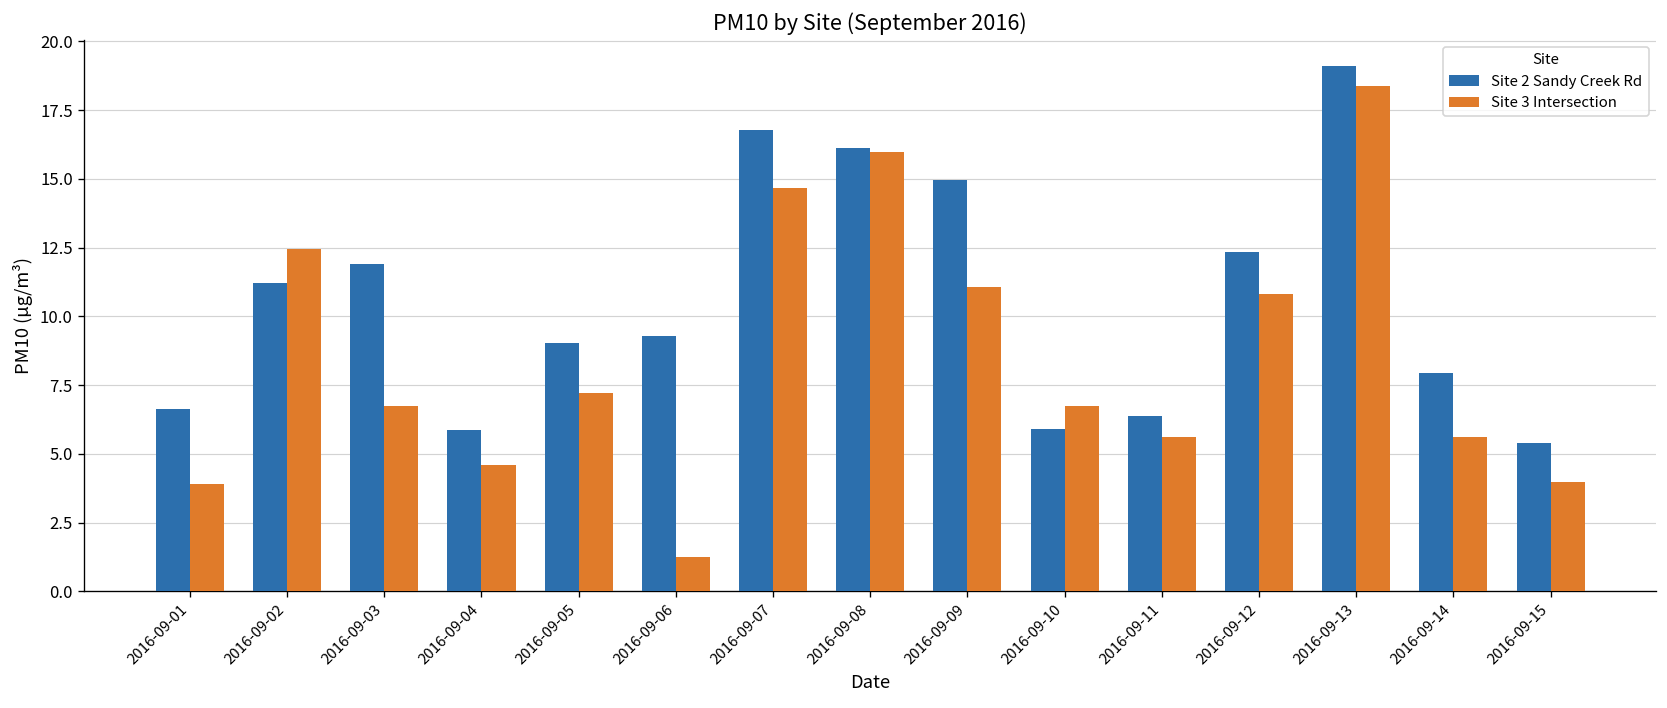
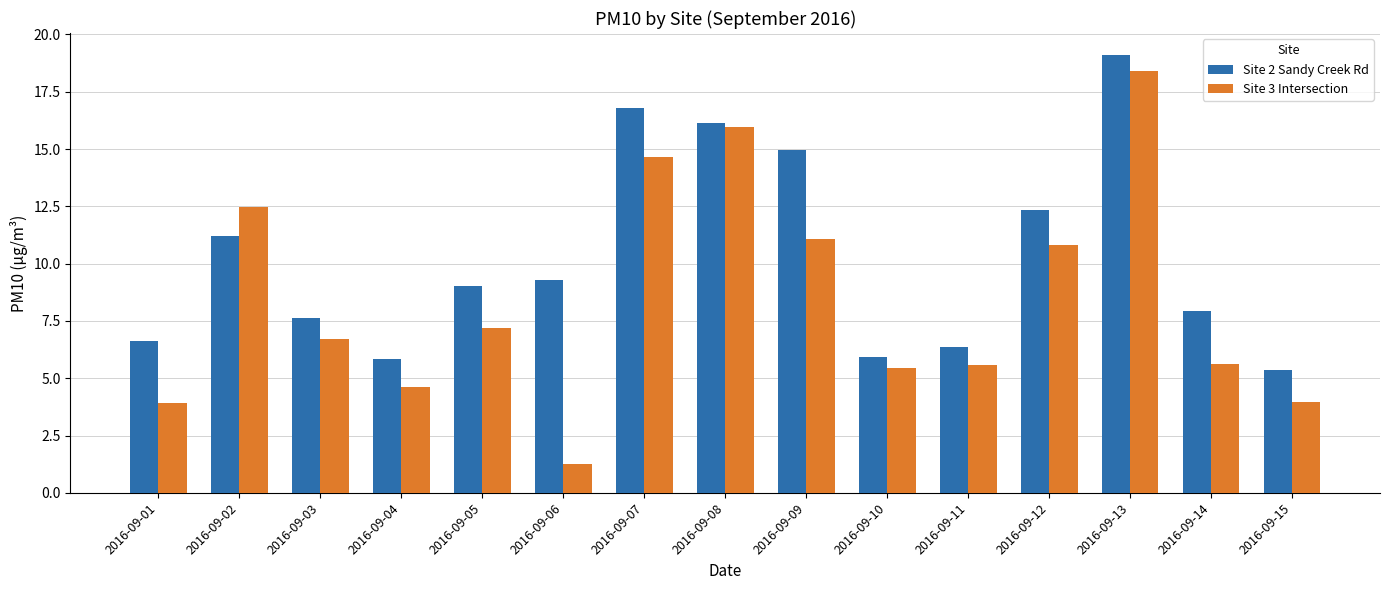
Site 2 Sandy Creek Rd, 2016-09-03: 11.9 -> 7.6
Site 3 Intersection, 2016-09-10: 6.7 -> 5.4
